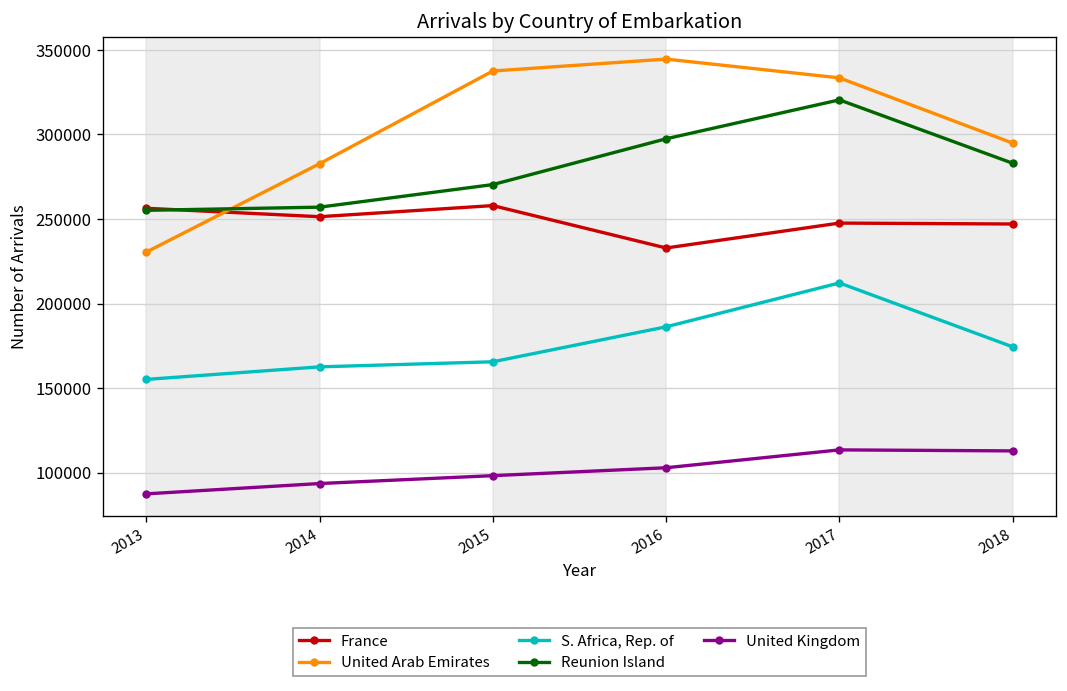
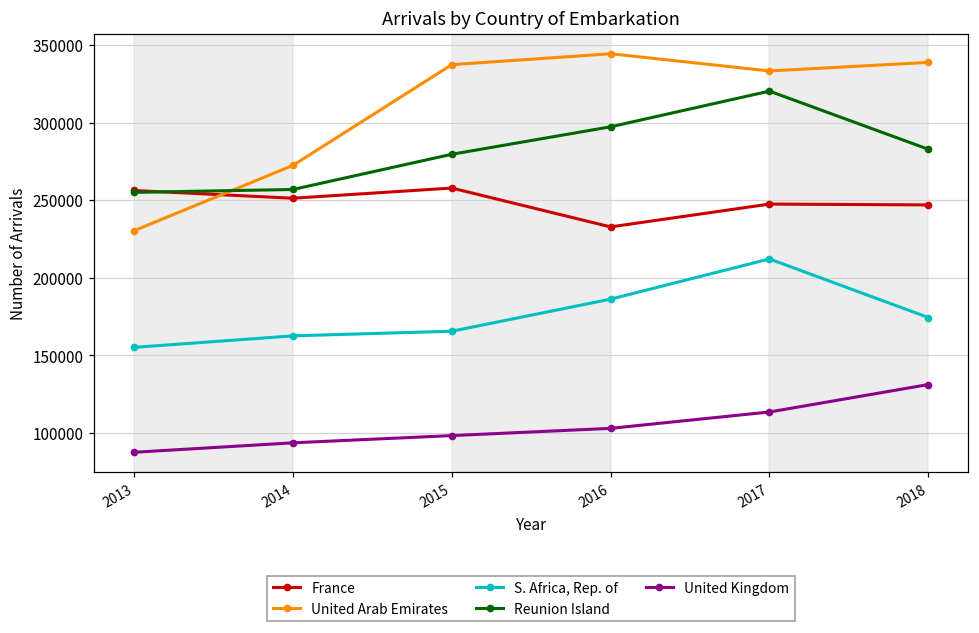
United Arab Emirates, 2014: 283000 -> 273000
Reunion Island, 2015: 270000 -> 280000
United Arab Emirates, 2018: 295000 -> 339000
United Kingdom, 2018: 113000 -> 131000
